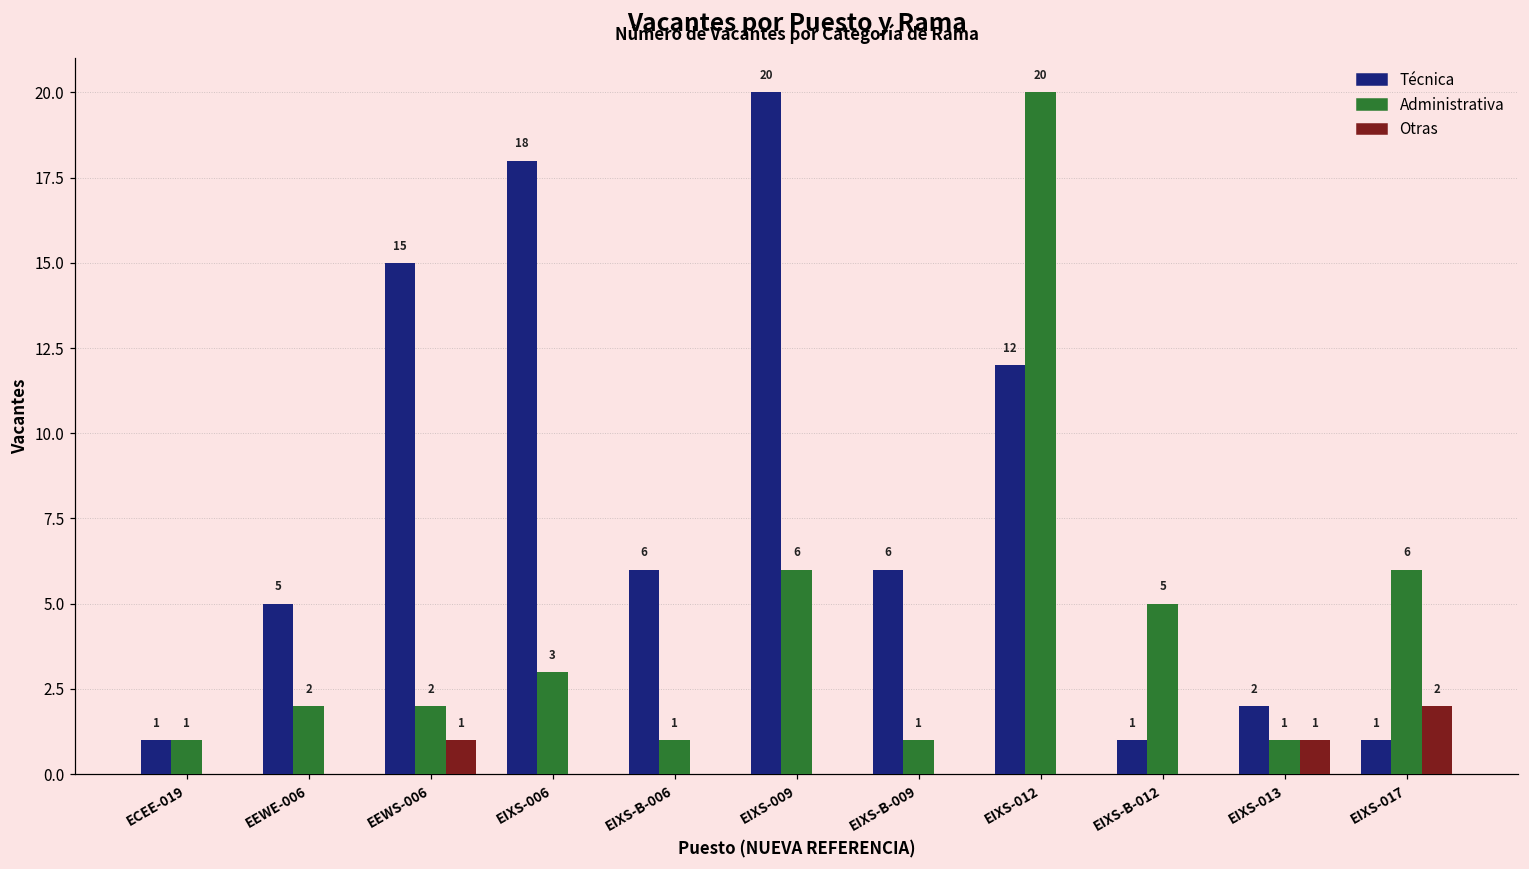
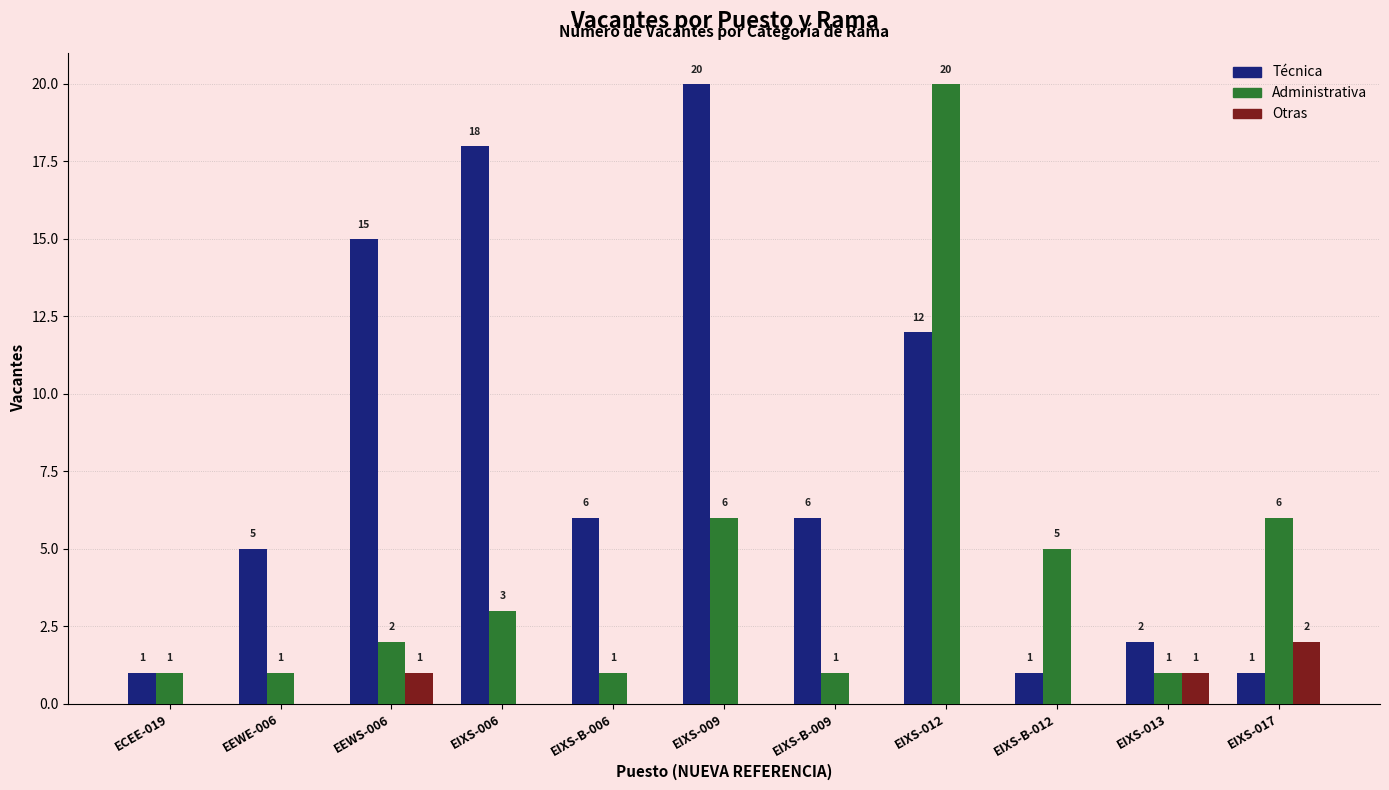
Administrativa, EEWE-006: 2 -> 1
